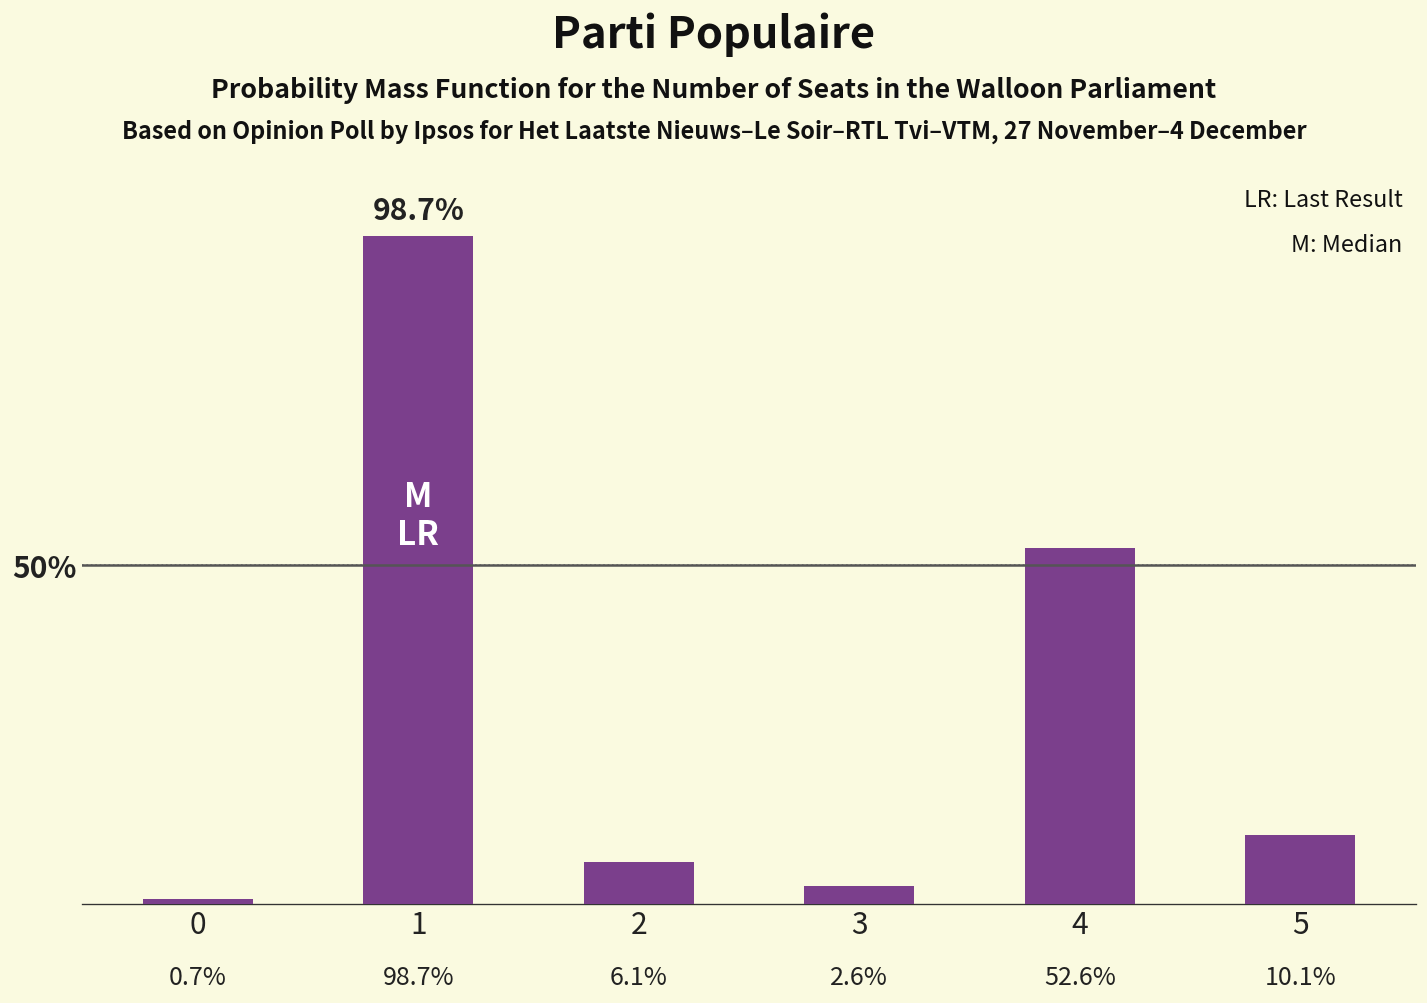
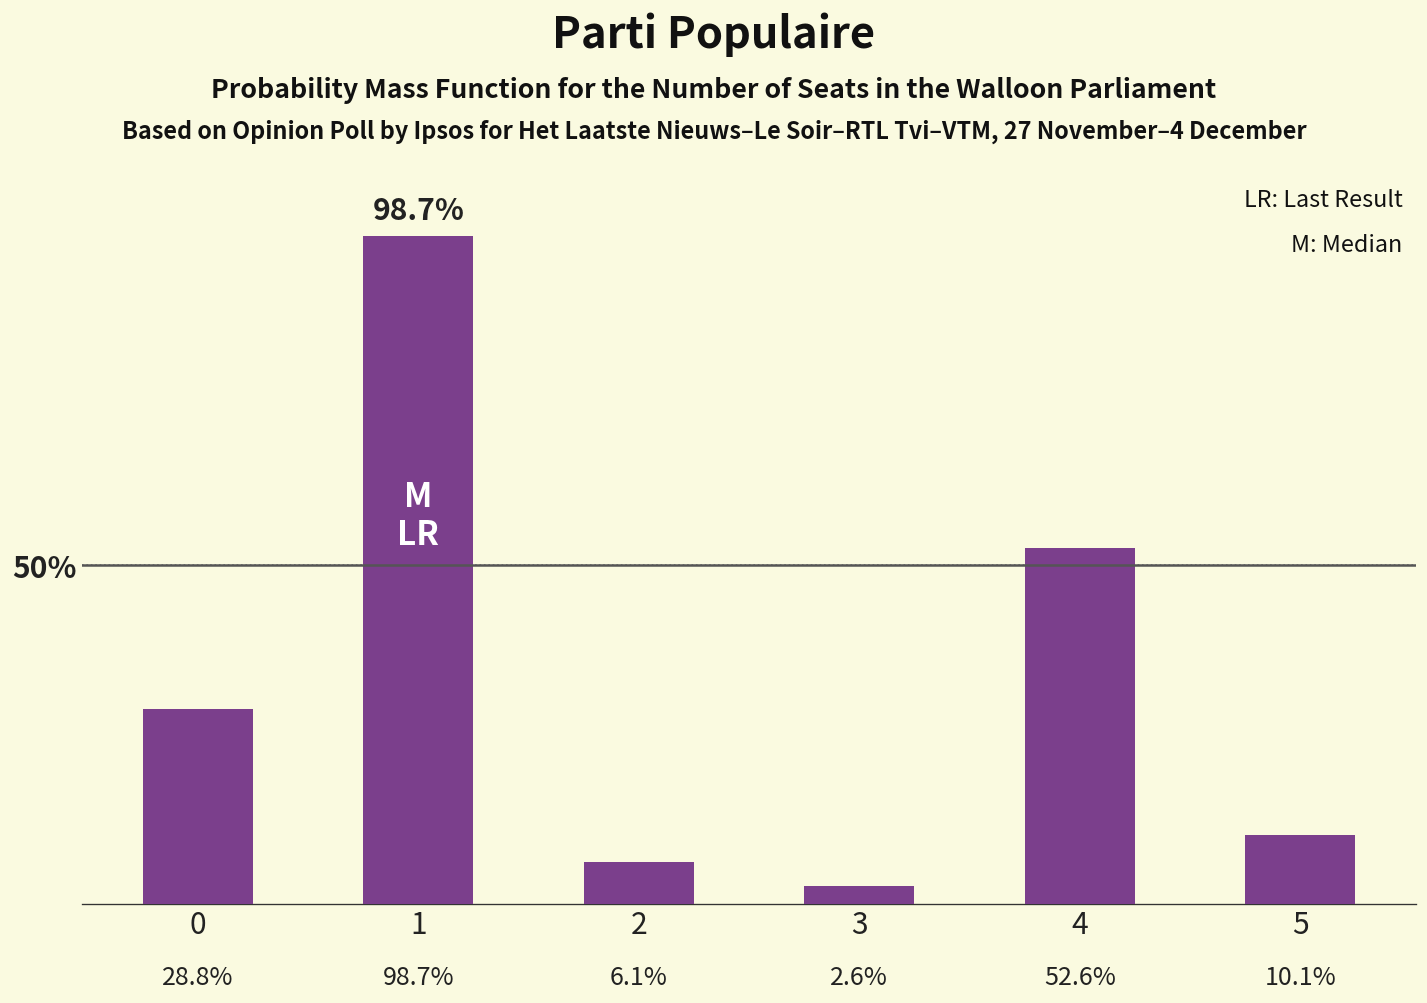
0: 0.7% -> 28.8%
